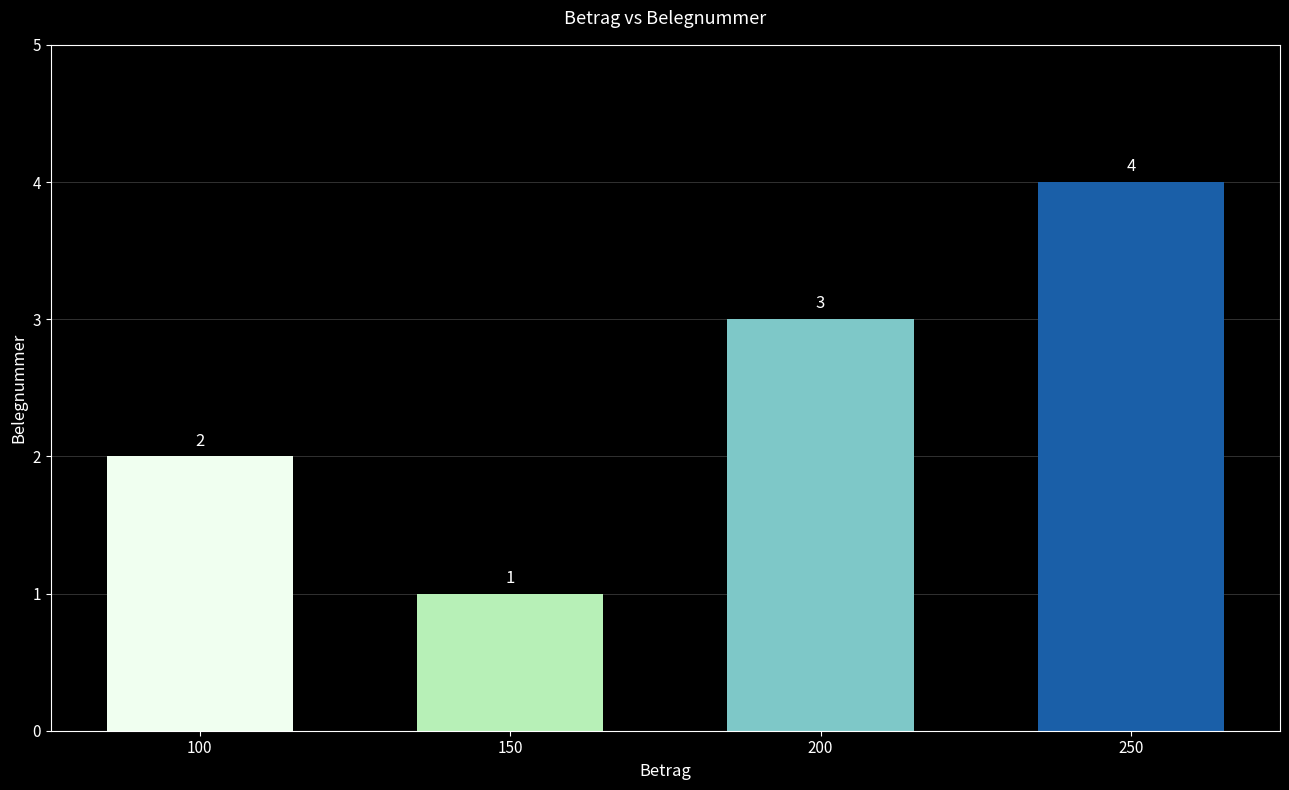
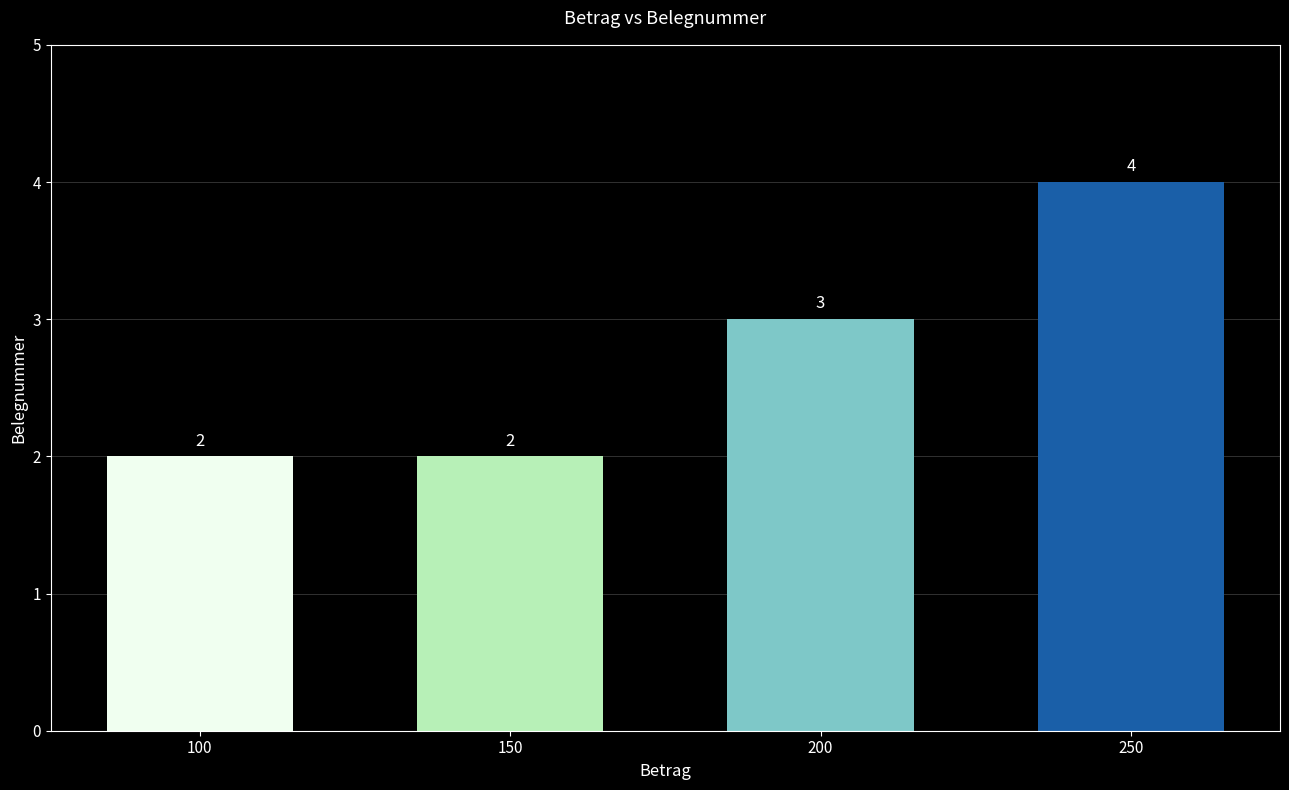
150: 1 -> 2
